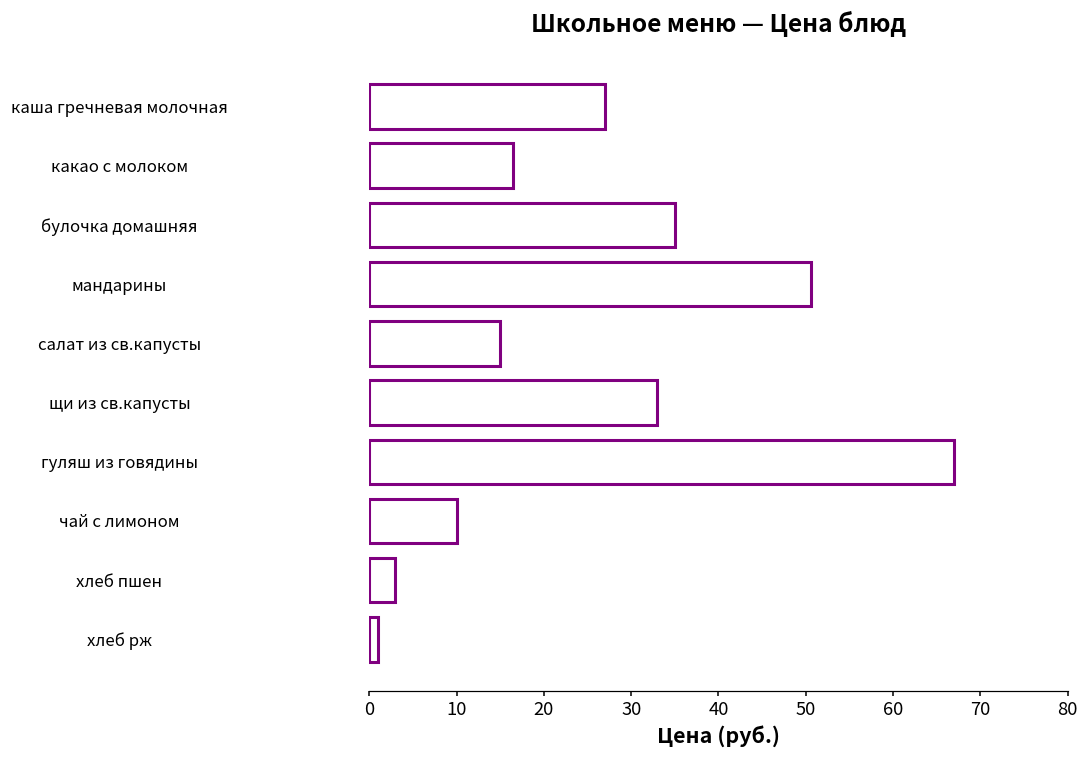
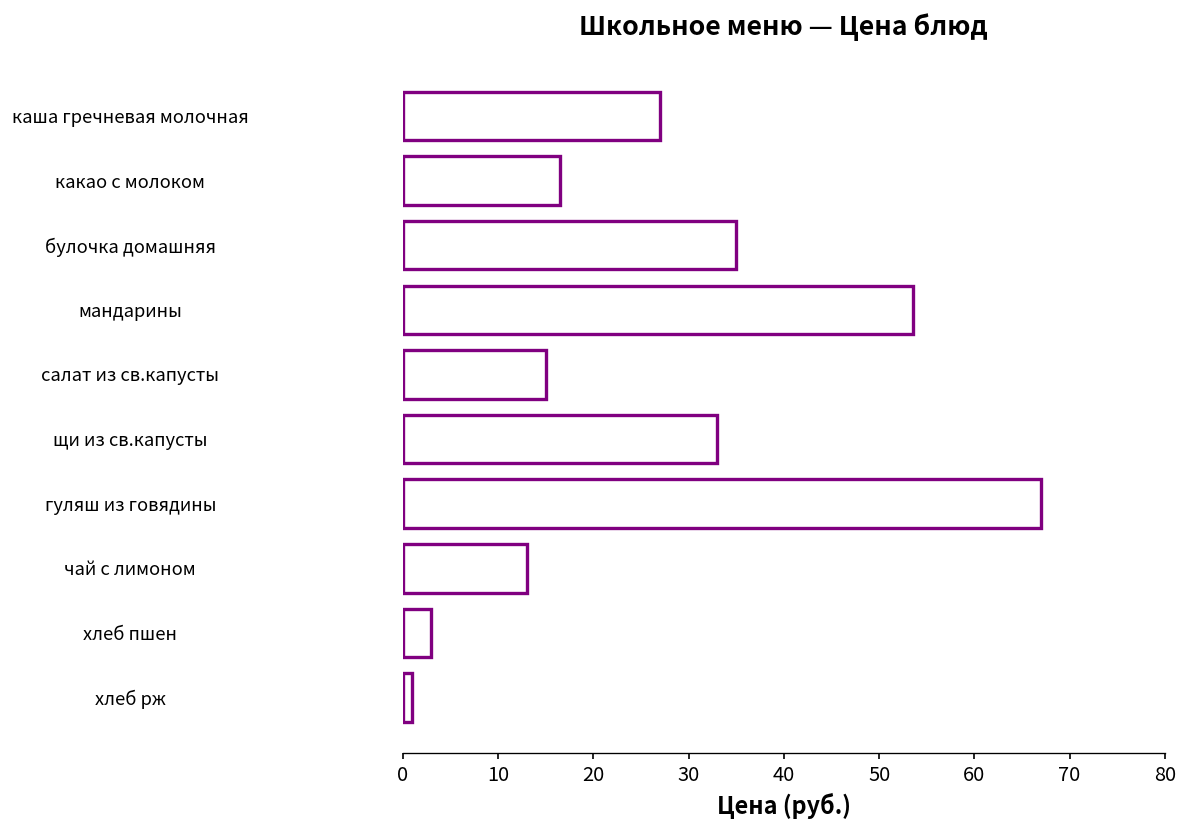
мандарины: 51 -> 54
чай с лимоном: 10 -> 13
